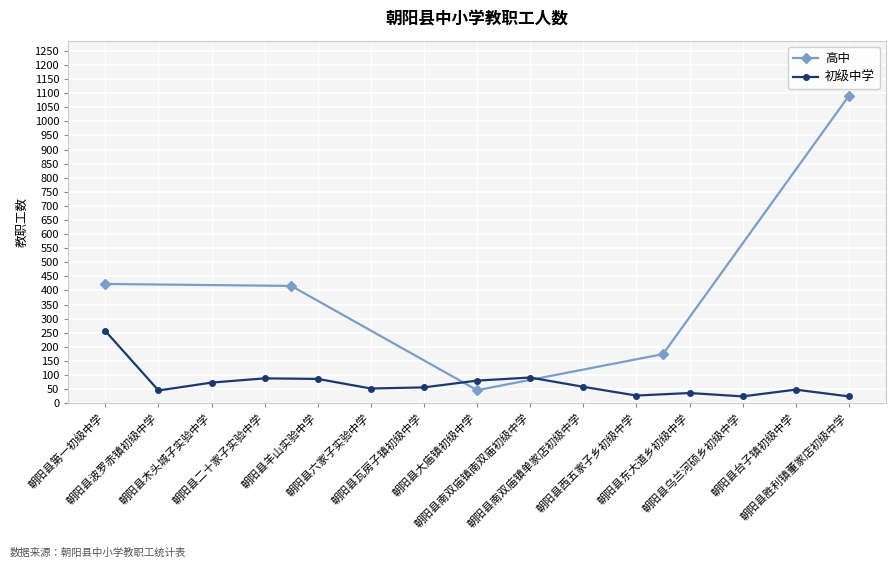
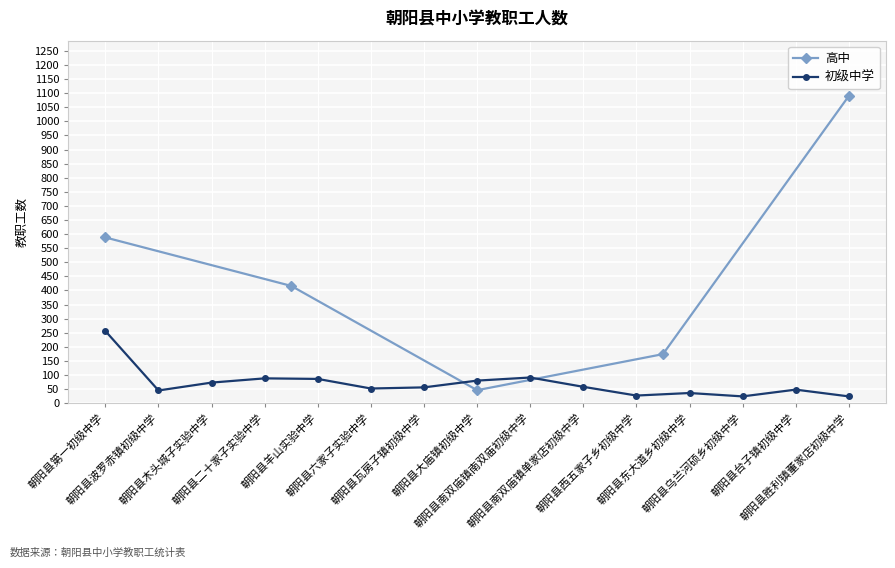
高中, 朝阳县第一初级中学: 420 -> 590
